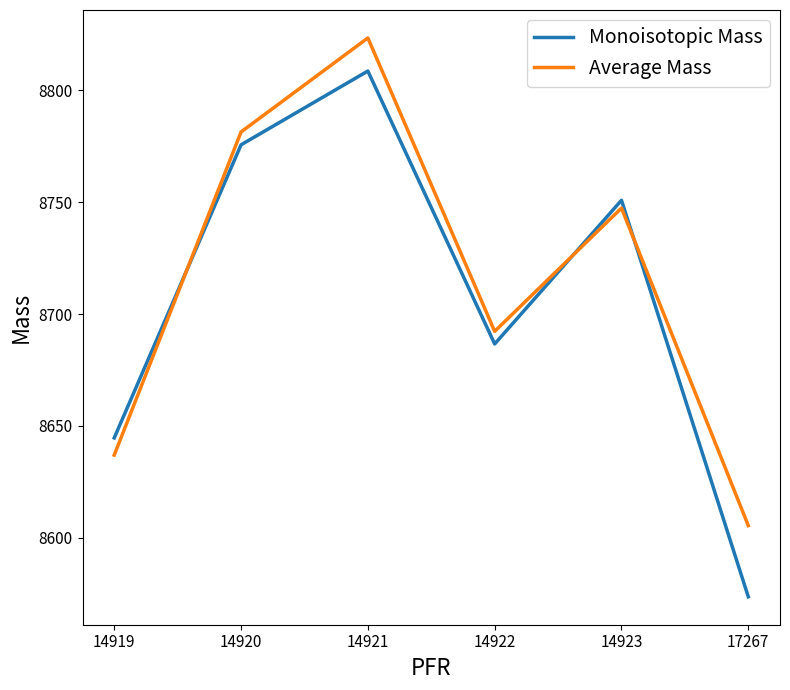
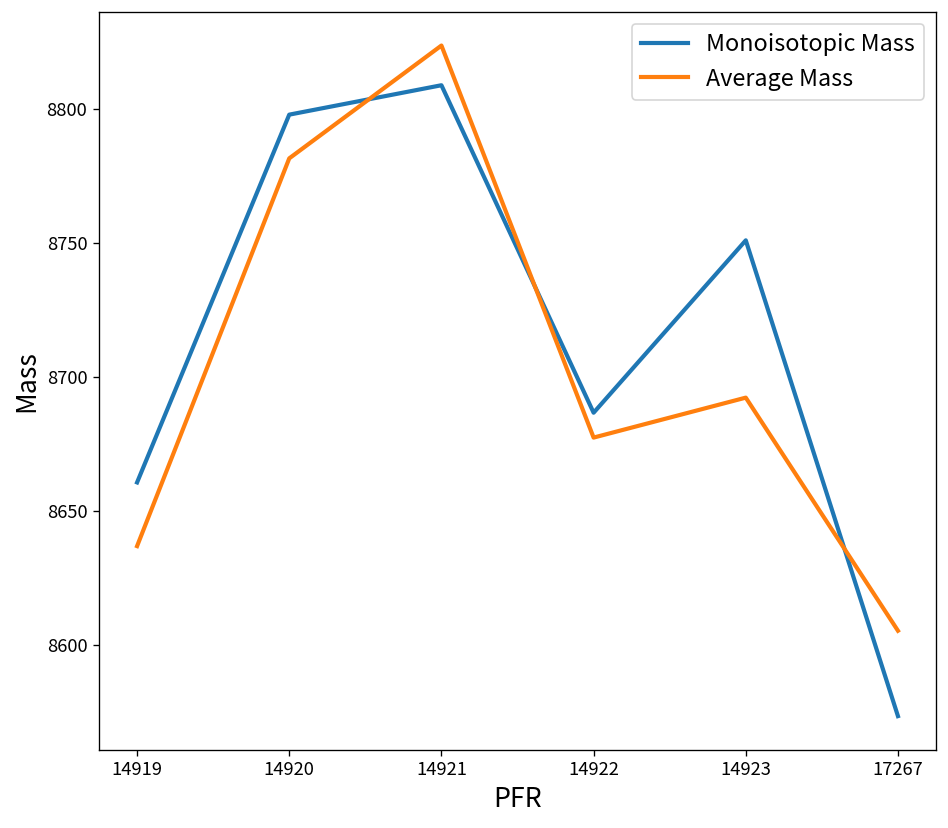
Monoisotopic Mass, 14919: 8645 -> 8661
Monoisotopic Mass, 14920: 8776 -> 8798
Average Mass, 14922: 8692 -> 8677
Average Mass, 14923: 8747 -> 8692
